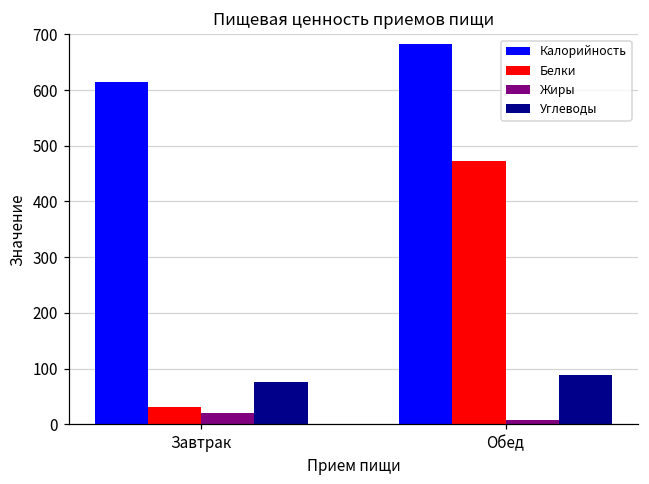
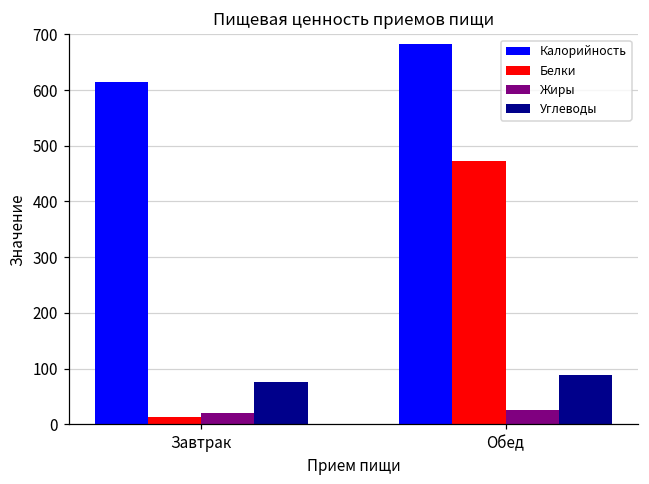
Белки, Завтрак: 30 -> 10
Жиры, Обед: 10 -> 30
